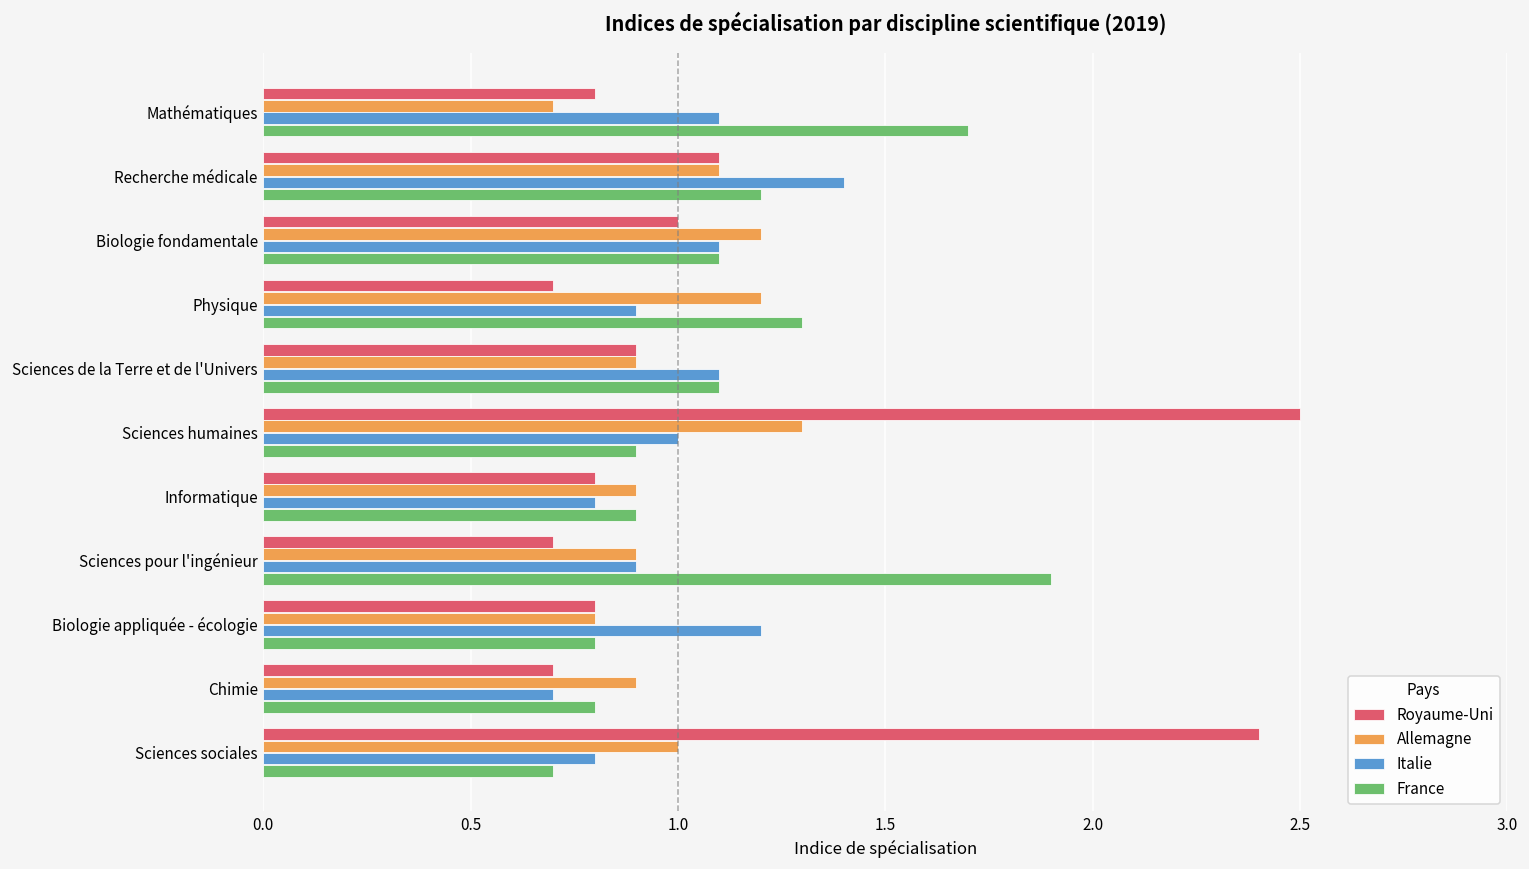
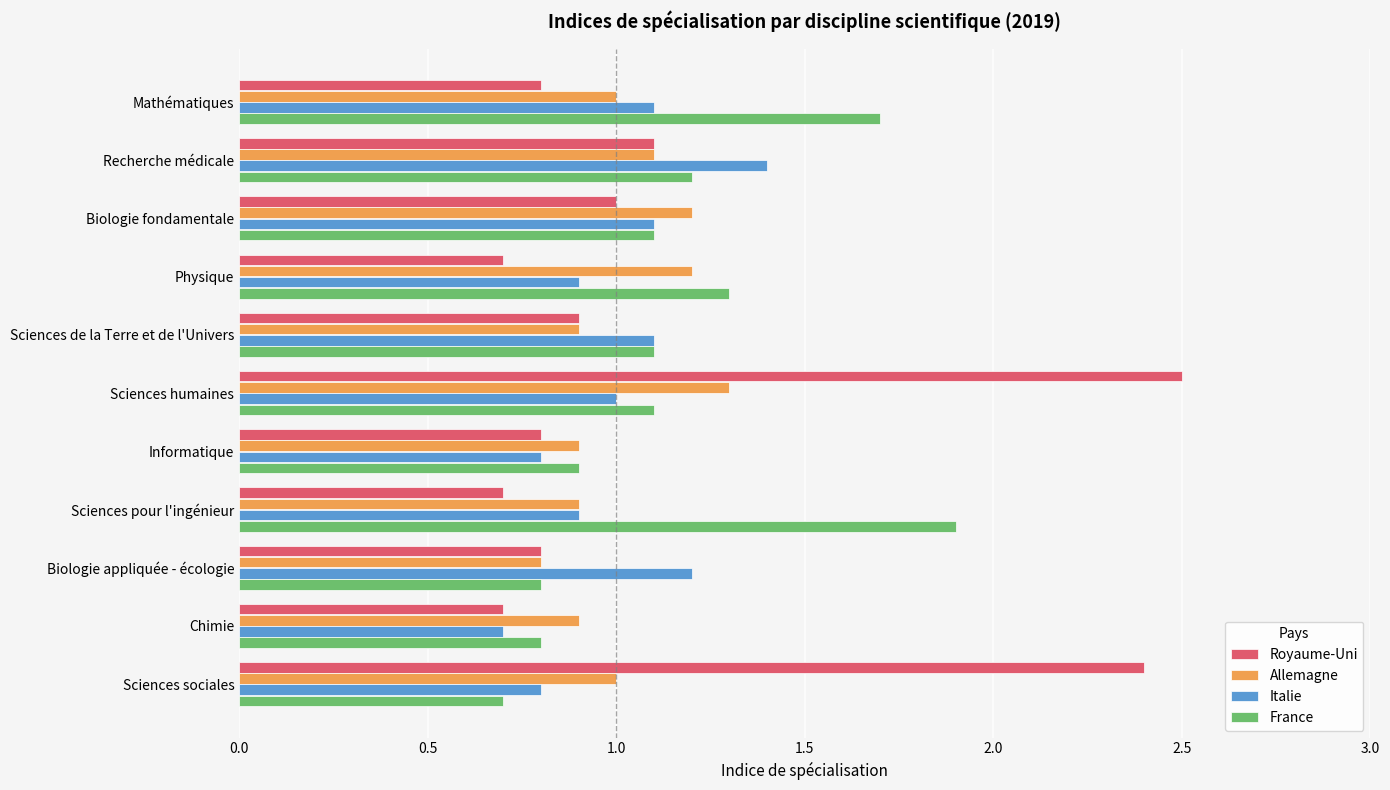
Allemagne, Mathématiques: 0.7 -> 1.0
France, Sciences humaines: 0.9 -> 1.1
